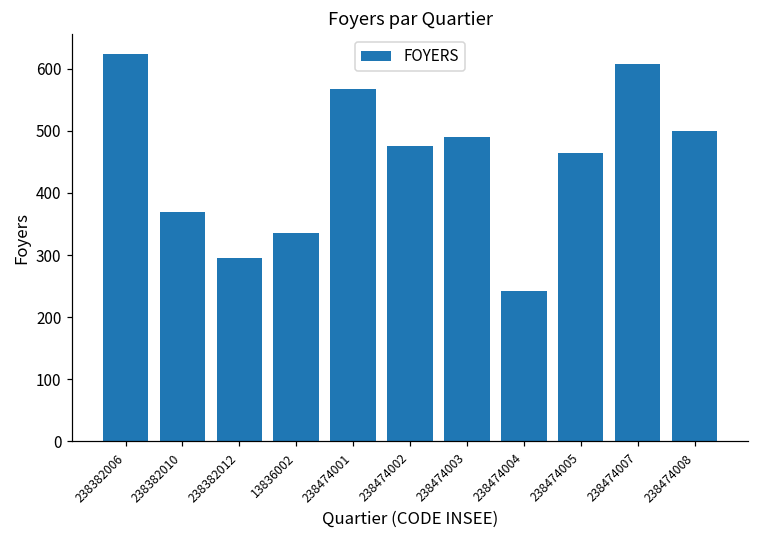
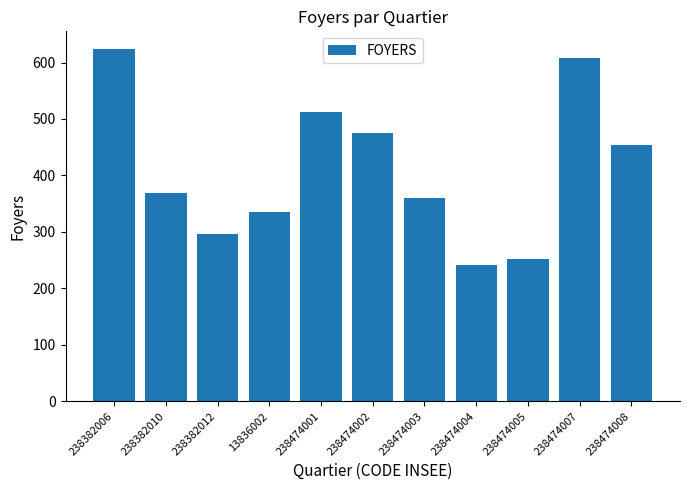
238474001: 570 -> 510
238474003: 490 -> 360
238474005: 460 -> 250
238474008: 500 -> 450
